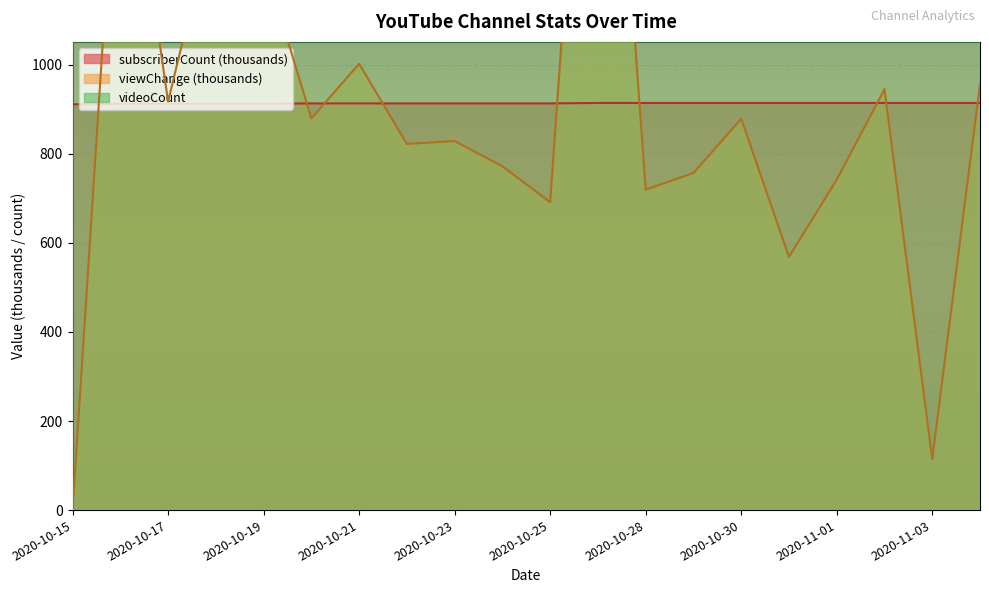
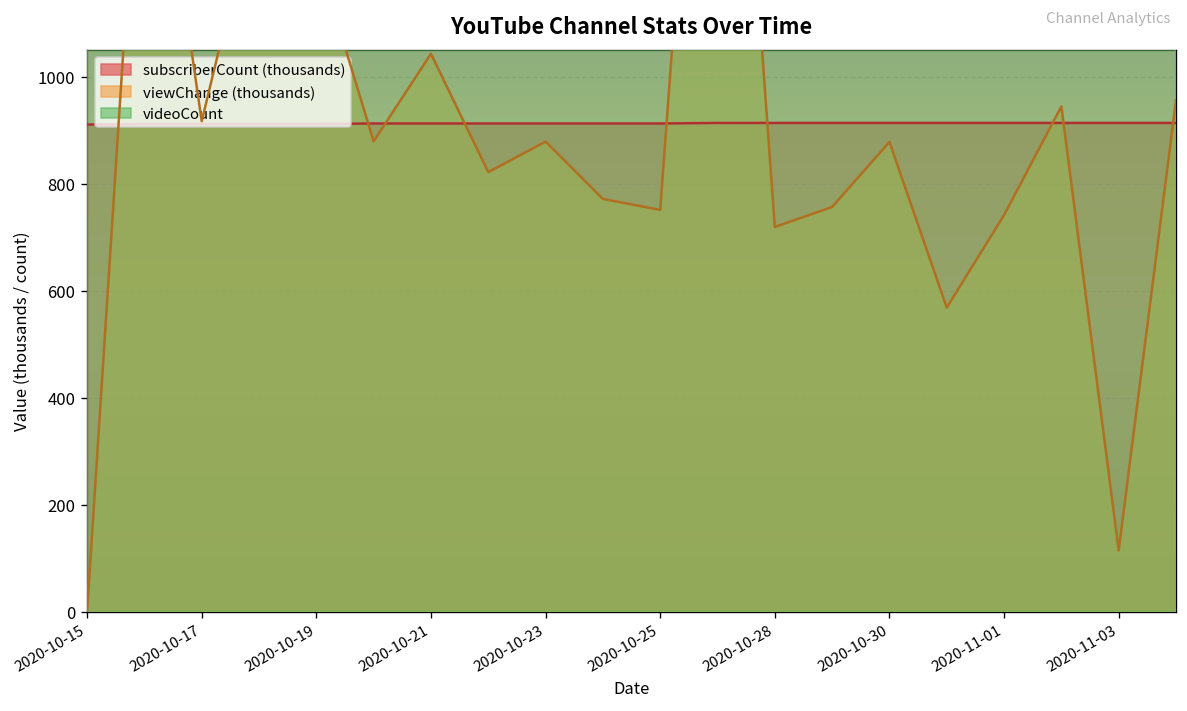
viewChange (thousands), 2020-10-21: 1000 -> 1040
viewChange (thousands), 2020-10-23: 830 -> 880
viewChange (thousands), 2020-10-25: 690 -> 750
